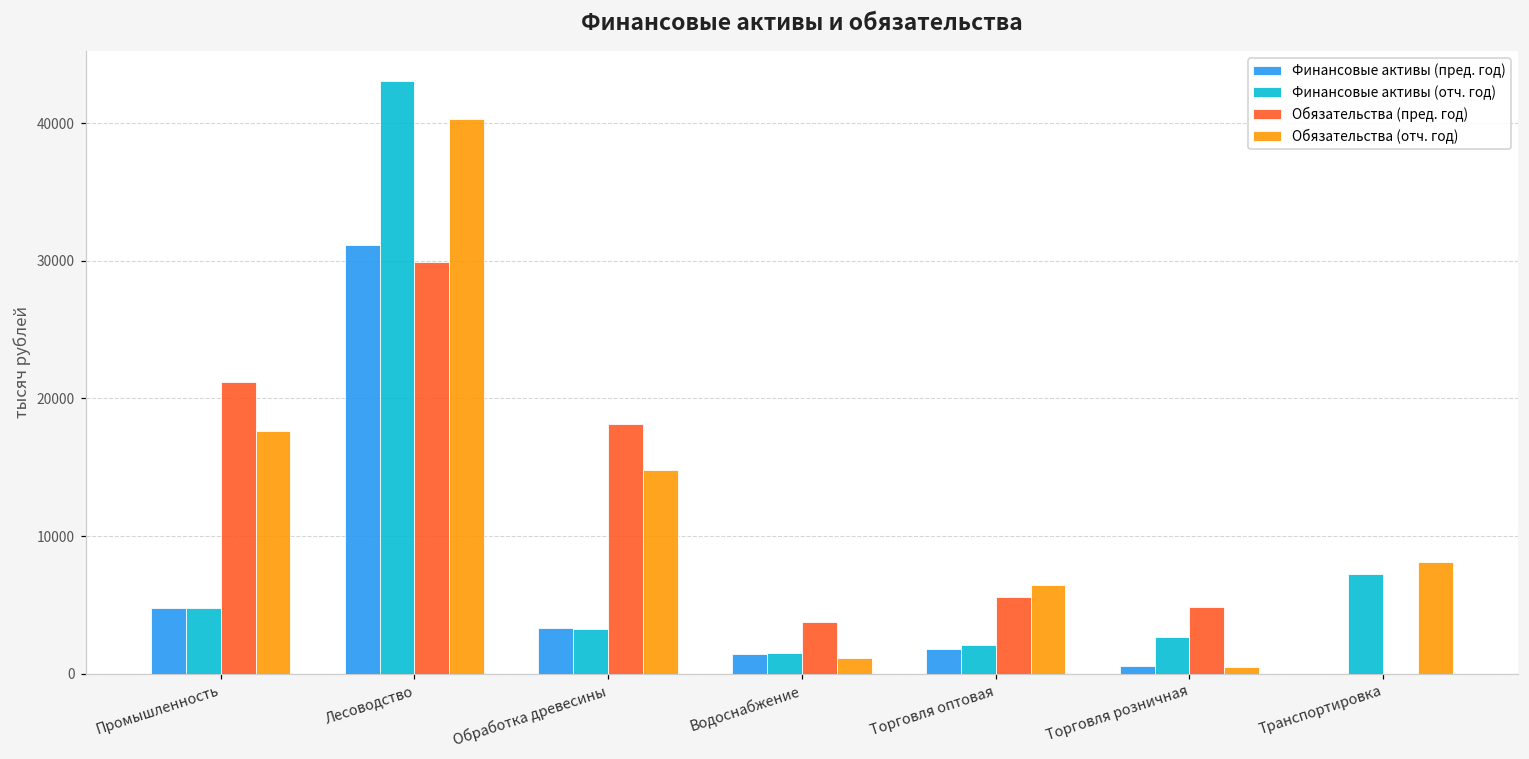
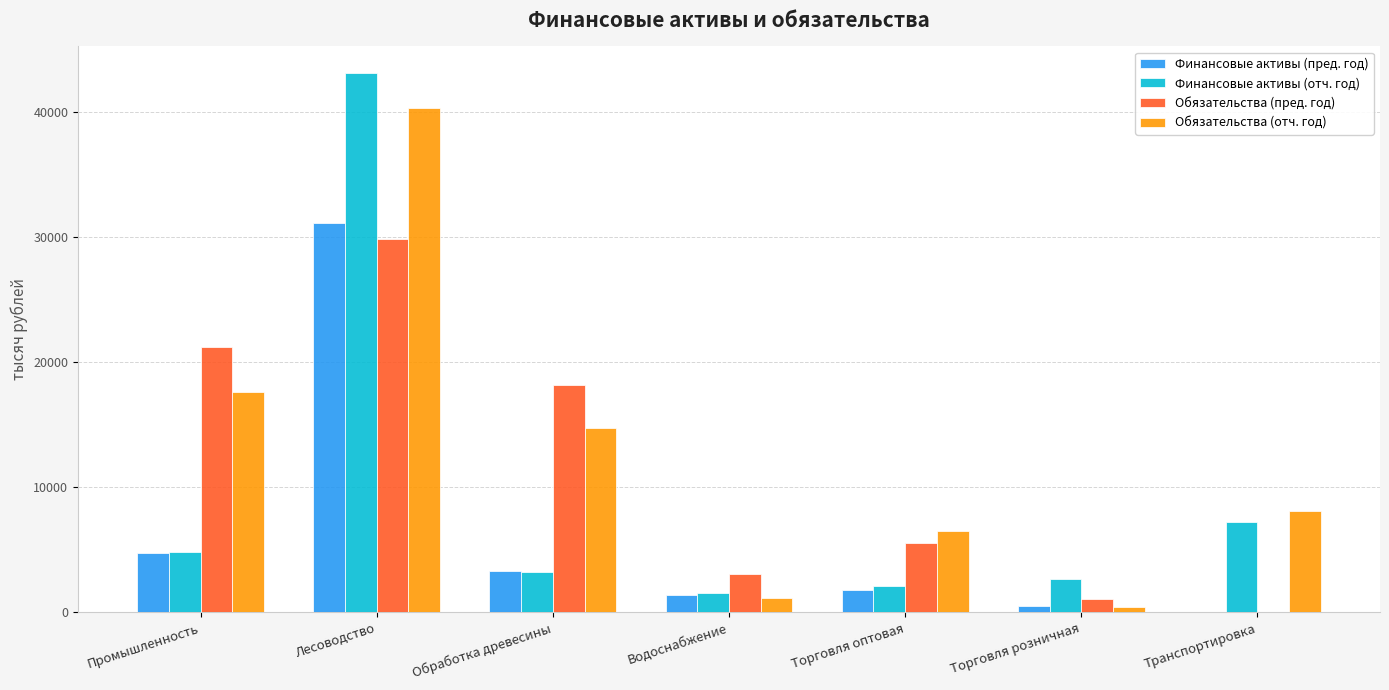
Обязательства (пред. год), Водоснабжение: 3700 -> 3000
Обязательства (пред. год), Торговля розничная: 4800 -> 1100
